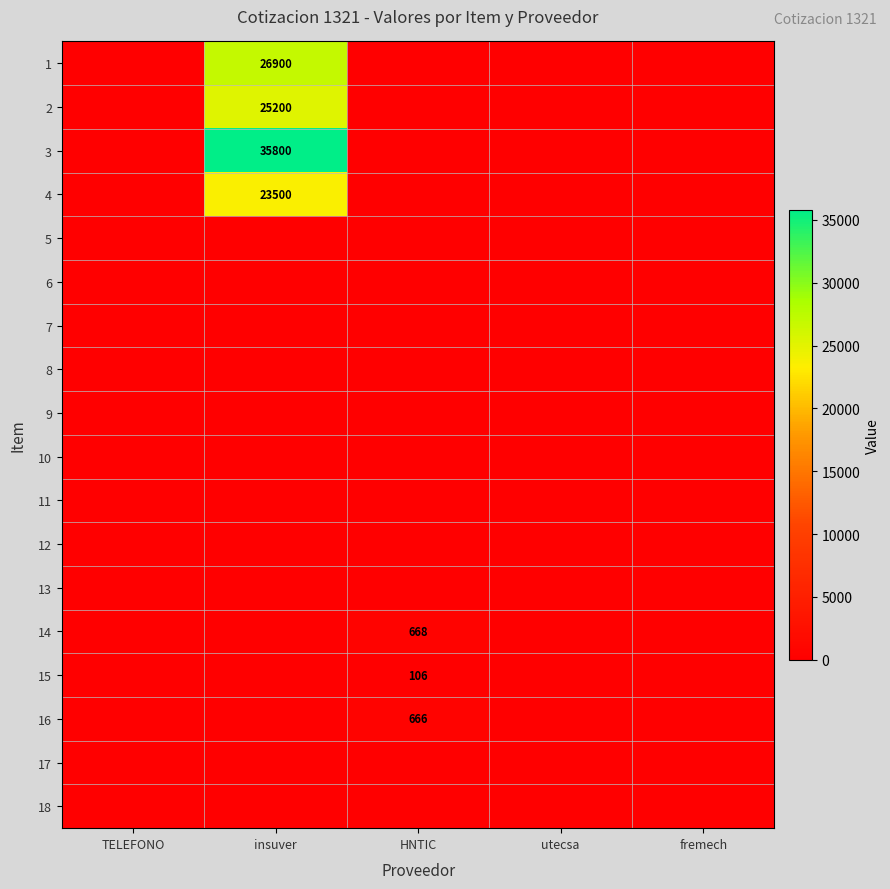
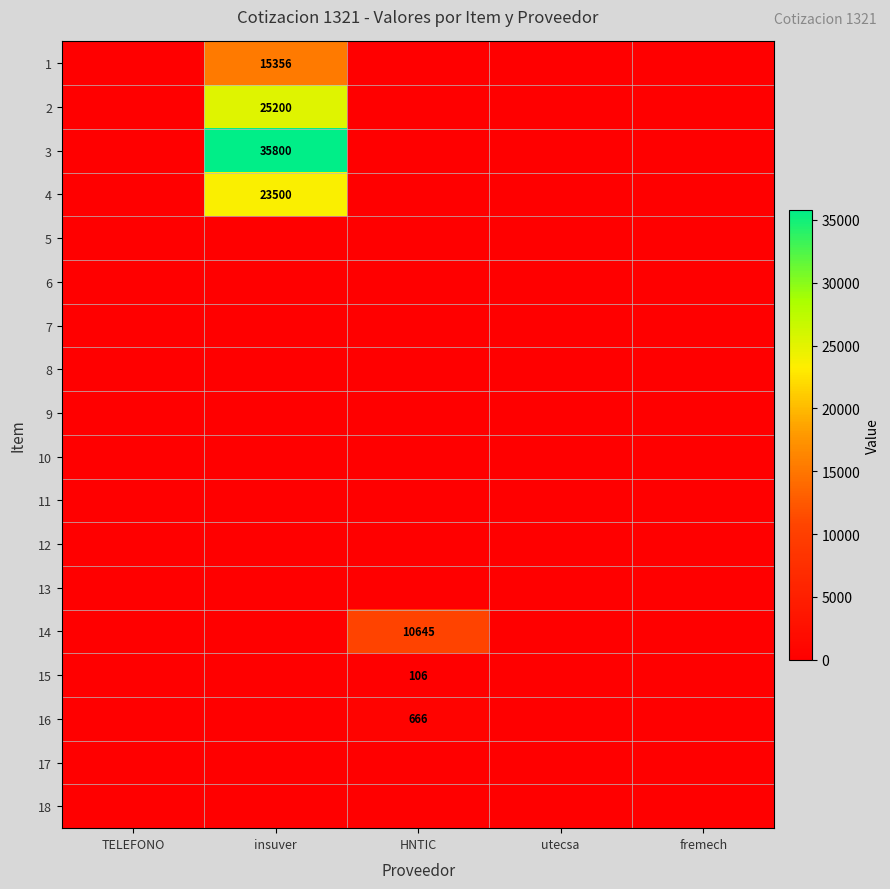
1, insuver: 26900 -> 15356
14, HNTIC: 668 -> 10645
